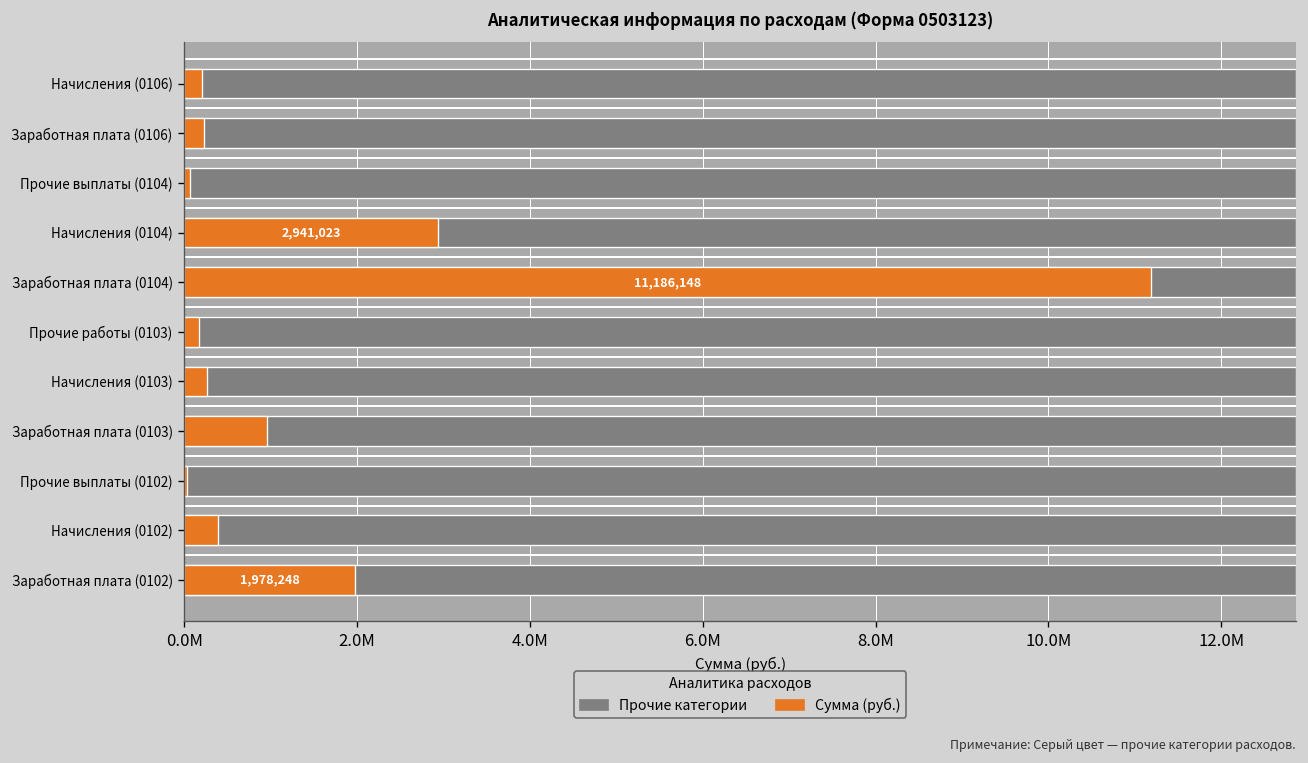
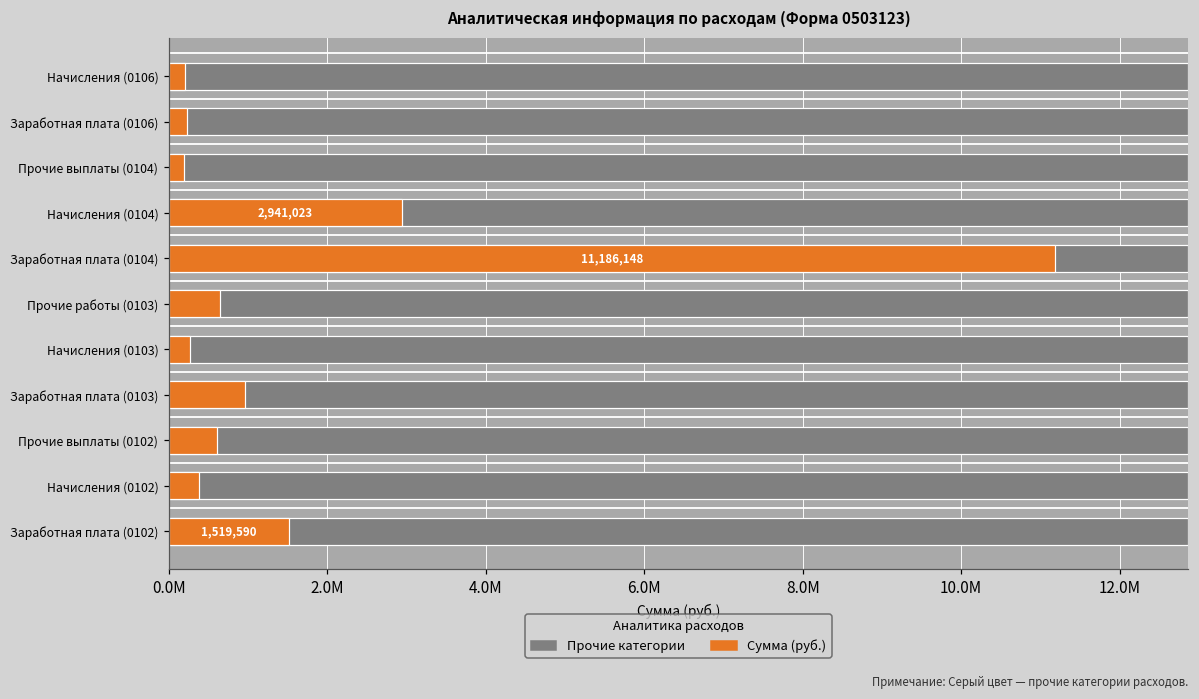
Сумма (руб.), Прочие выплаты (0104): 100000 -> 200000
Сумма (руб.), Прочие работы (0103): 200000 -> 600000
Сумма (руб.), Прочие выплаты (0102): 0 -> 600000
Сумма (руб.), Заработная плата (0102): 1,978,248 -> 1,519,590
